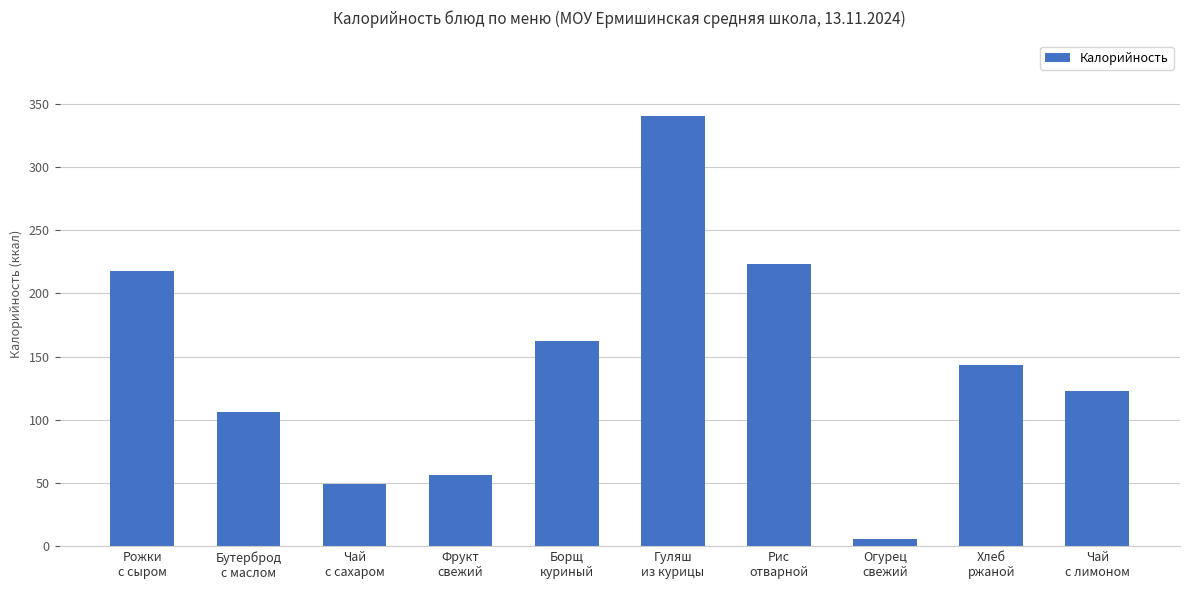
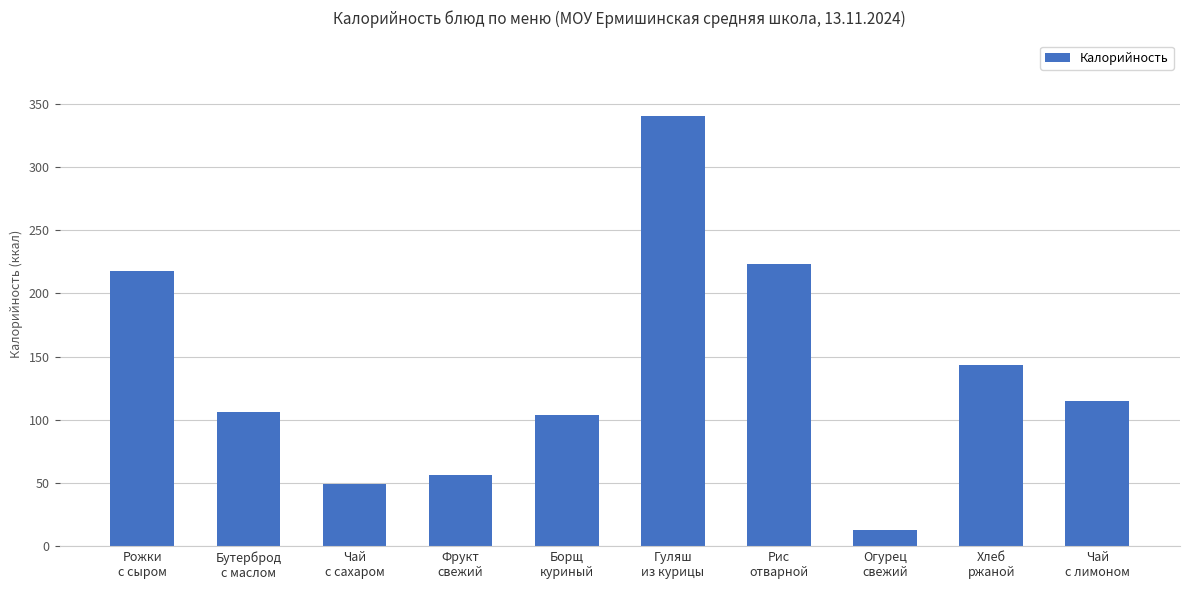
Борщ куриный: 162 -> 104
Огурец свежий: 6 -> 13
Чай с лимоном: 123 -> 115
